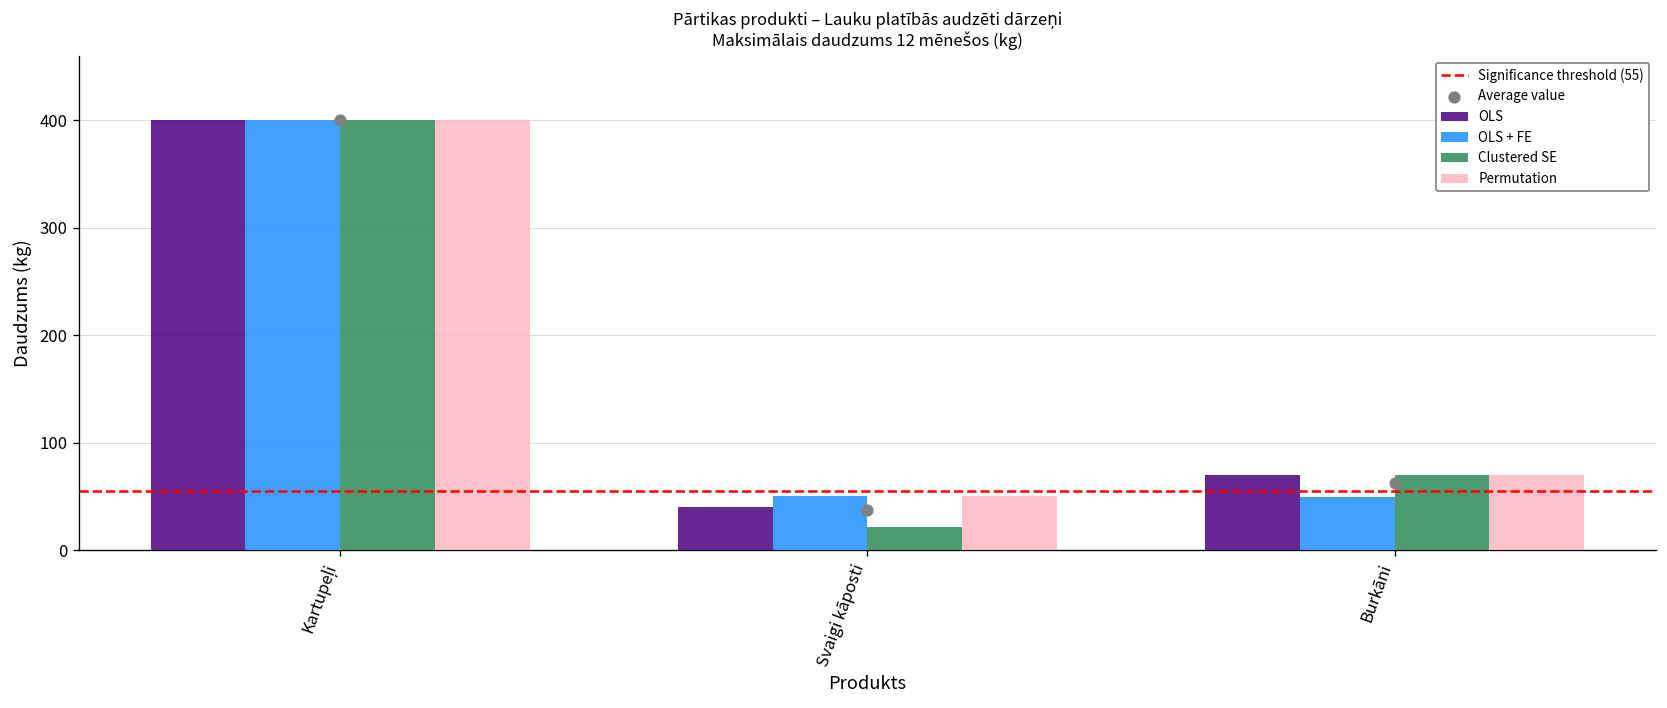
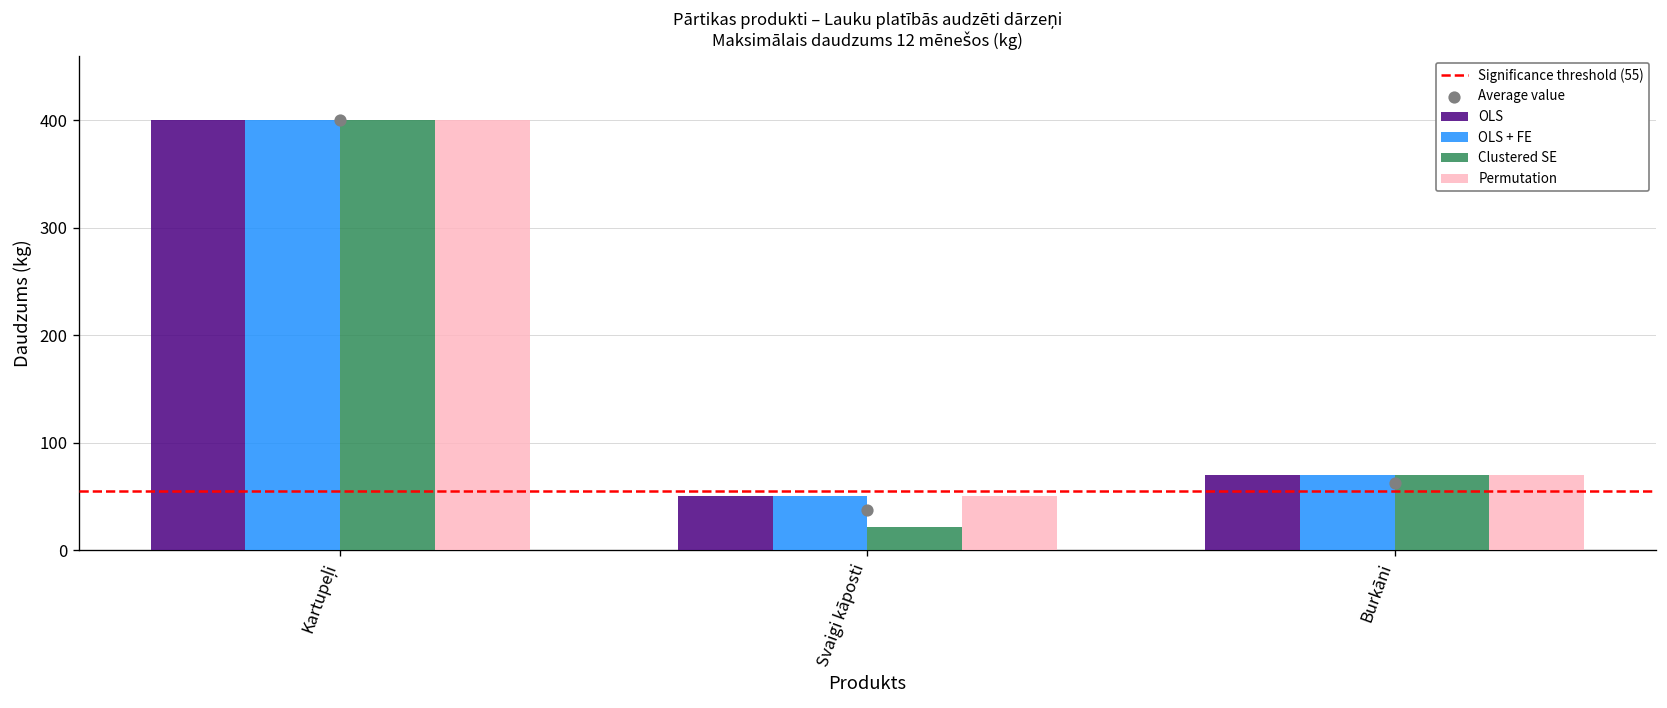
OLS, Svaigi kāposti: 40 -> 50
OLS + FE, Burkāni: 50 -> 70
